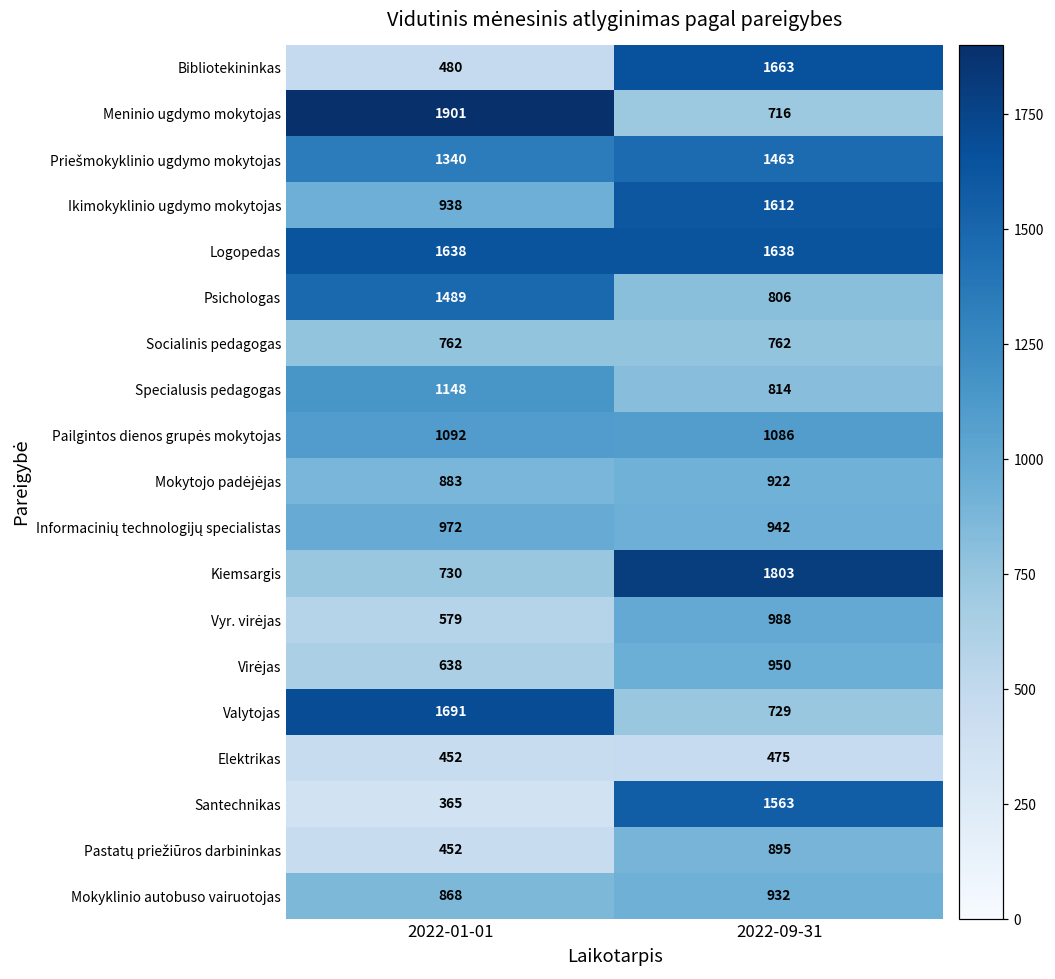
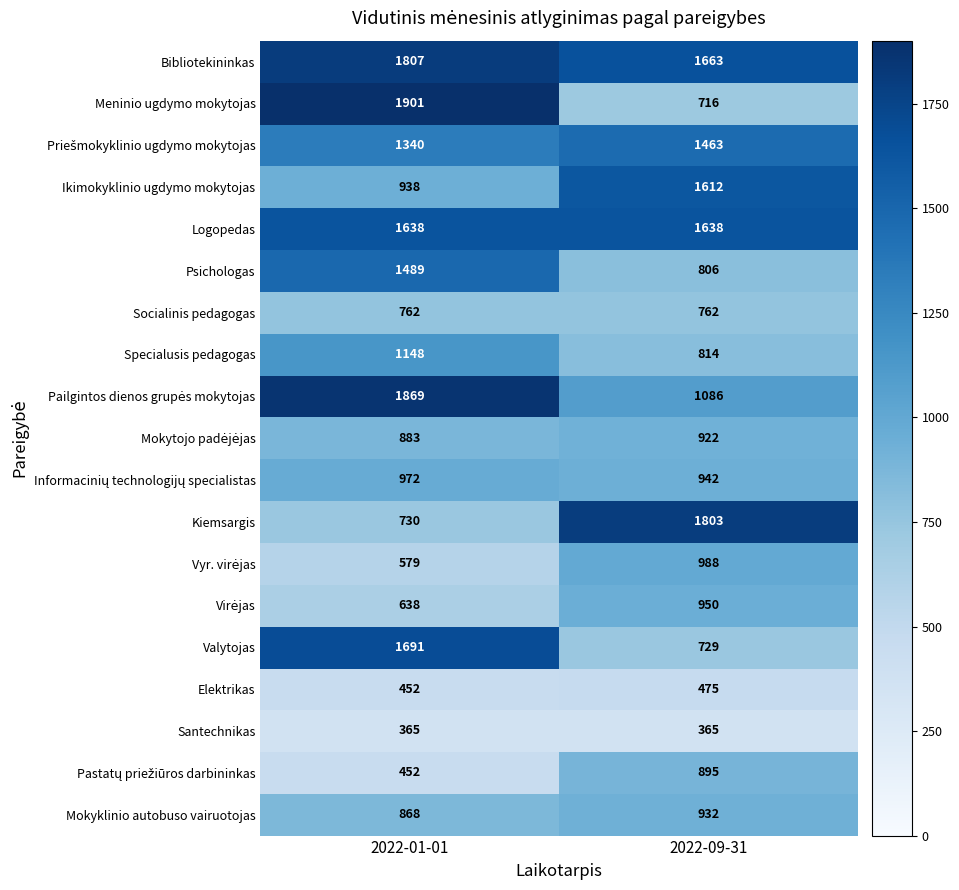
Bibliotekininkas, 2022-01-01: 480 -> 1807
Pailgintos dienos grupės mokytojas, 2022-01-01: 1092 -> 1869
Santechnikas, 2022-09-31: 1563 -> 365
